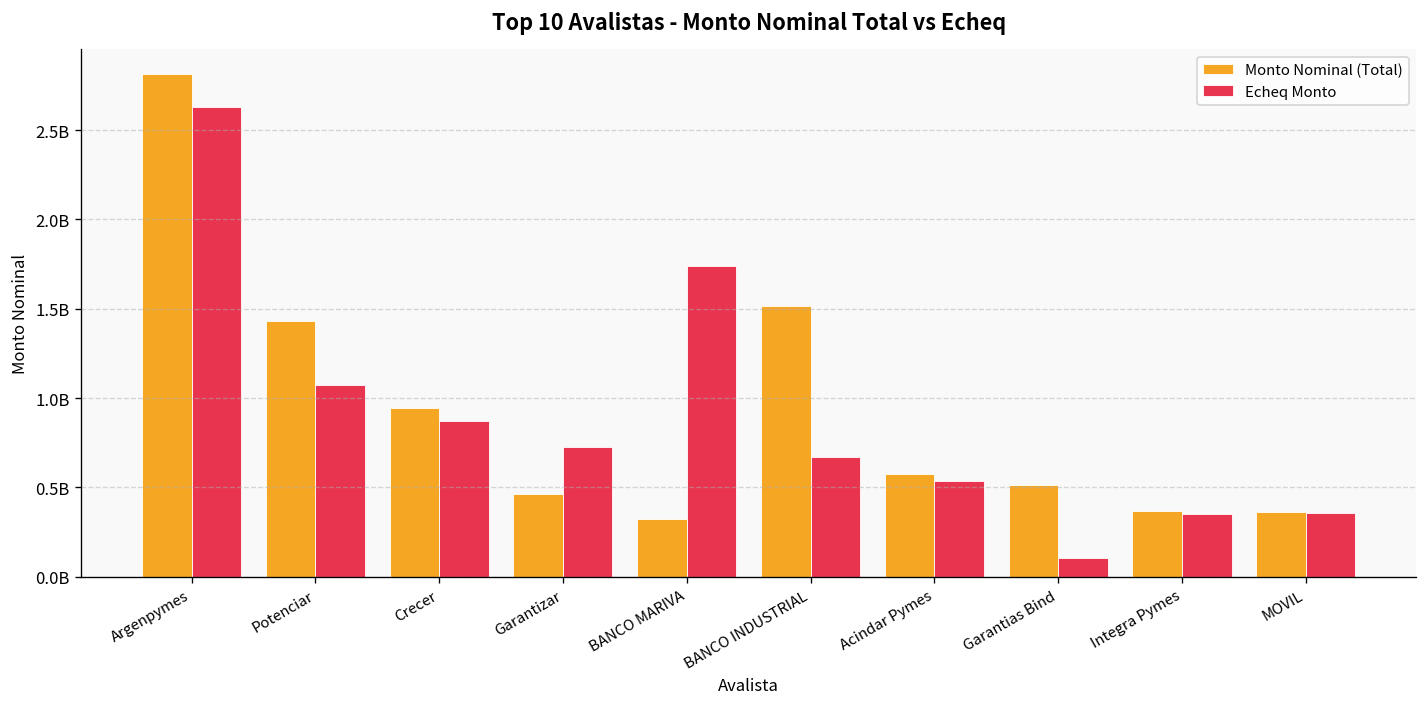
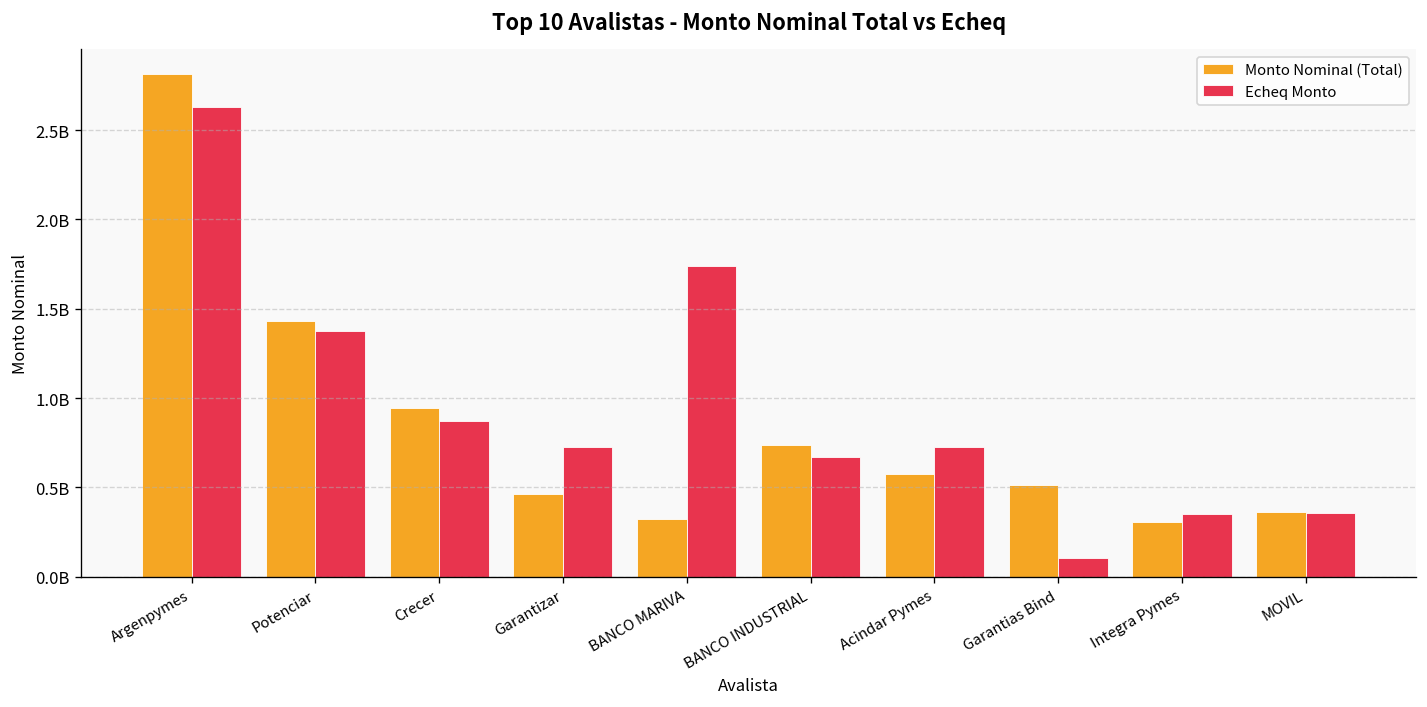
Echeq Monto, Potenciar: 1080000000 -> 1370000000
Monto Nominal (Total), BANCO INDUSTRIAL: 1520000000 -> 740000000
Echeq Monto, Acindar Pymes: 530000000 -> 720000000
Monto Nominal (Total), Integra Pymes: 370000000 -> 310000000
